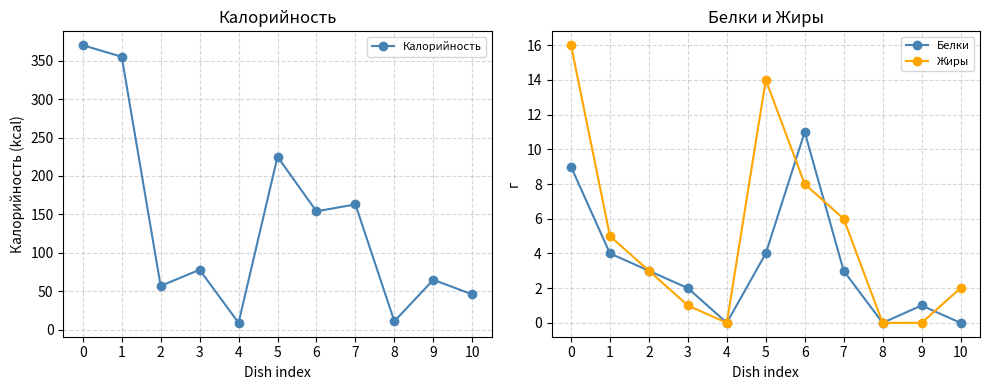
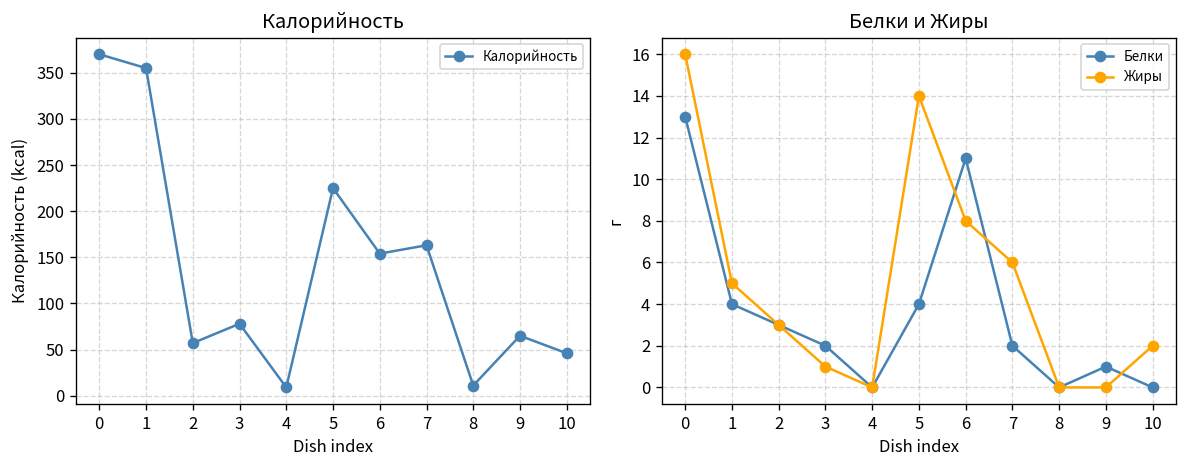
Белки и Жиры, Белки, 0: 9 -> 13
Белки и Жиры, Белки, 7: 3 -> 2
